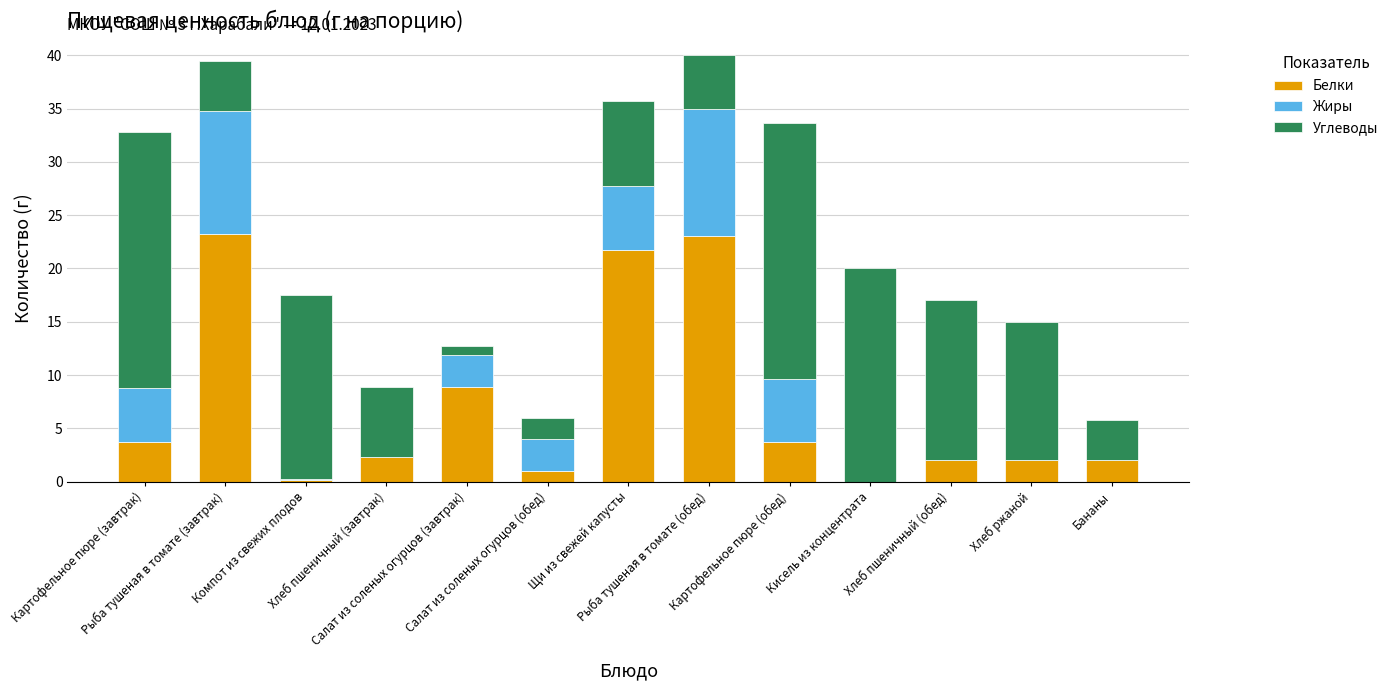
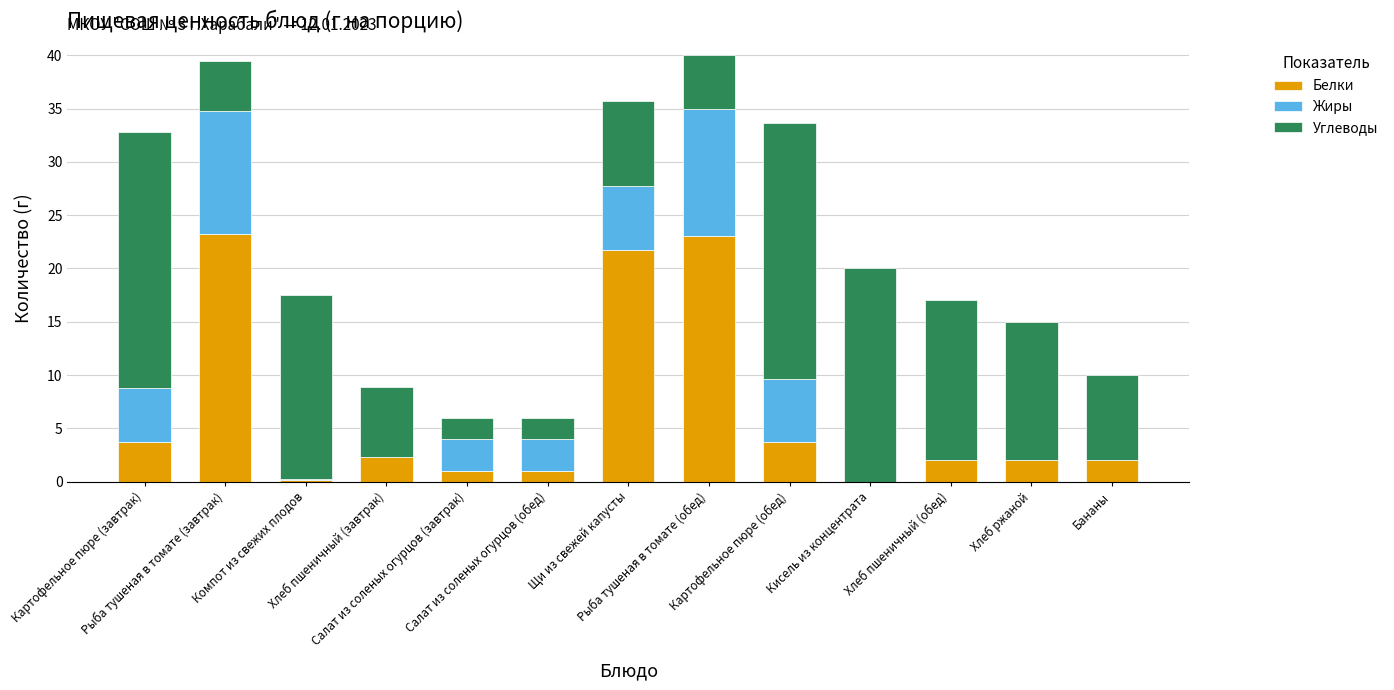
Белки, Салат из соленых огурцов (завтрак): 8.9 -> 1.0
Углеводы, Салат из соленых огурцов (завтрак): 0.8 -> 2.0
Углеводы, Бананы: 3.8 -> 8.0
